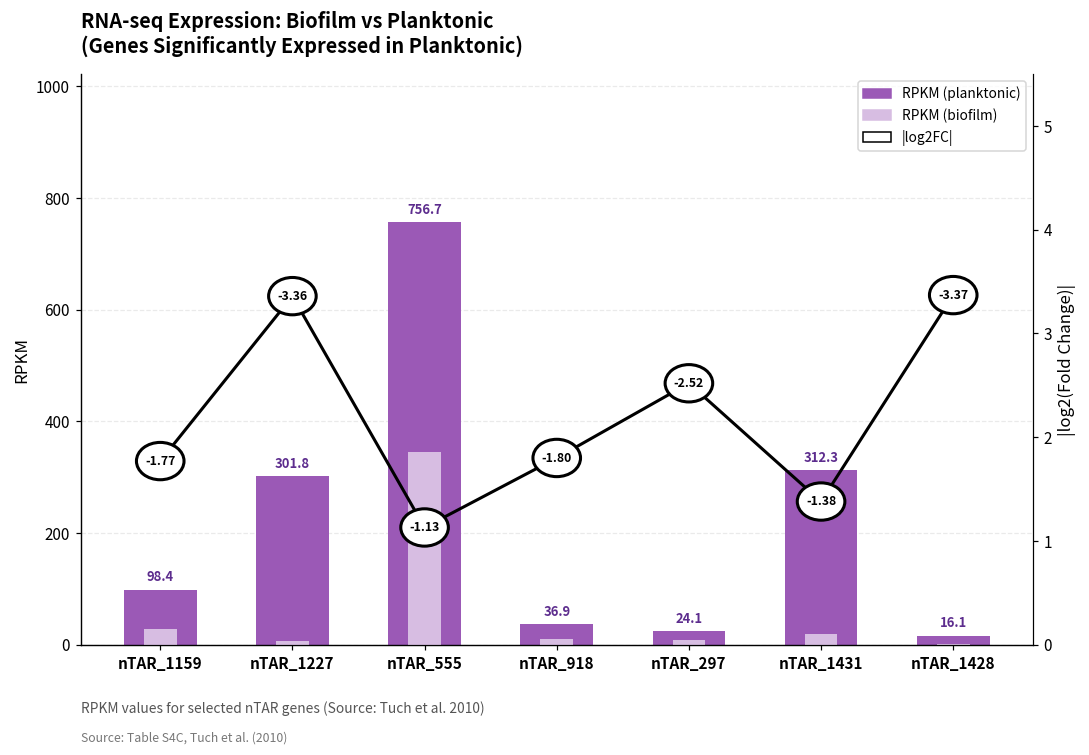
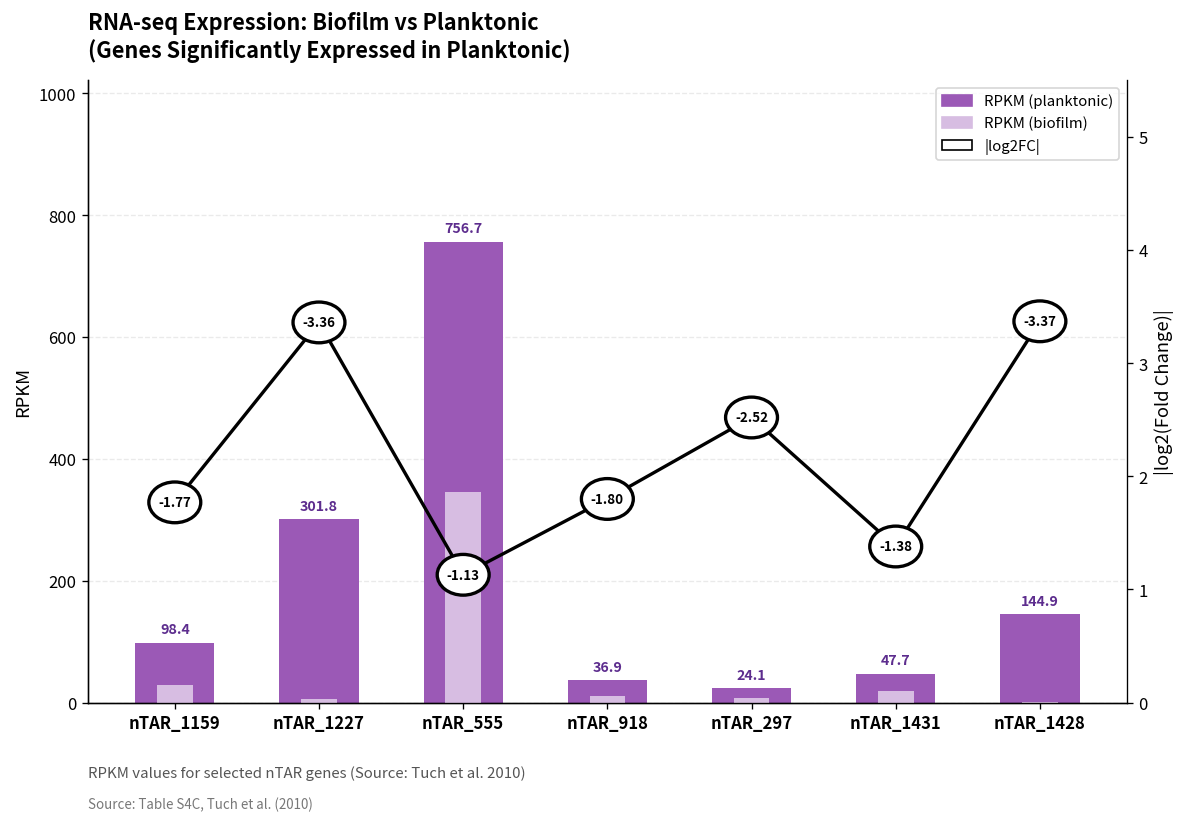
RPKM (planktonic), nTAR_1431: 312.3 -> 47.7
RPKM (planktonic), nTAR_1428: 16.1 -> 144.9
